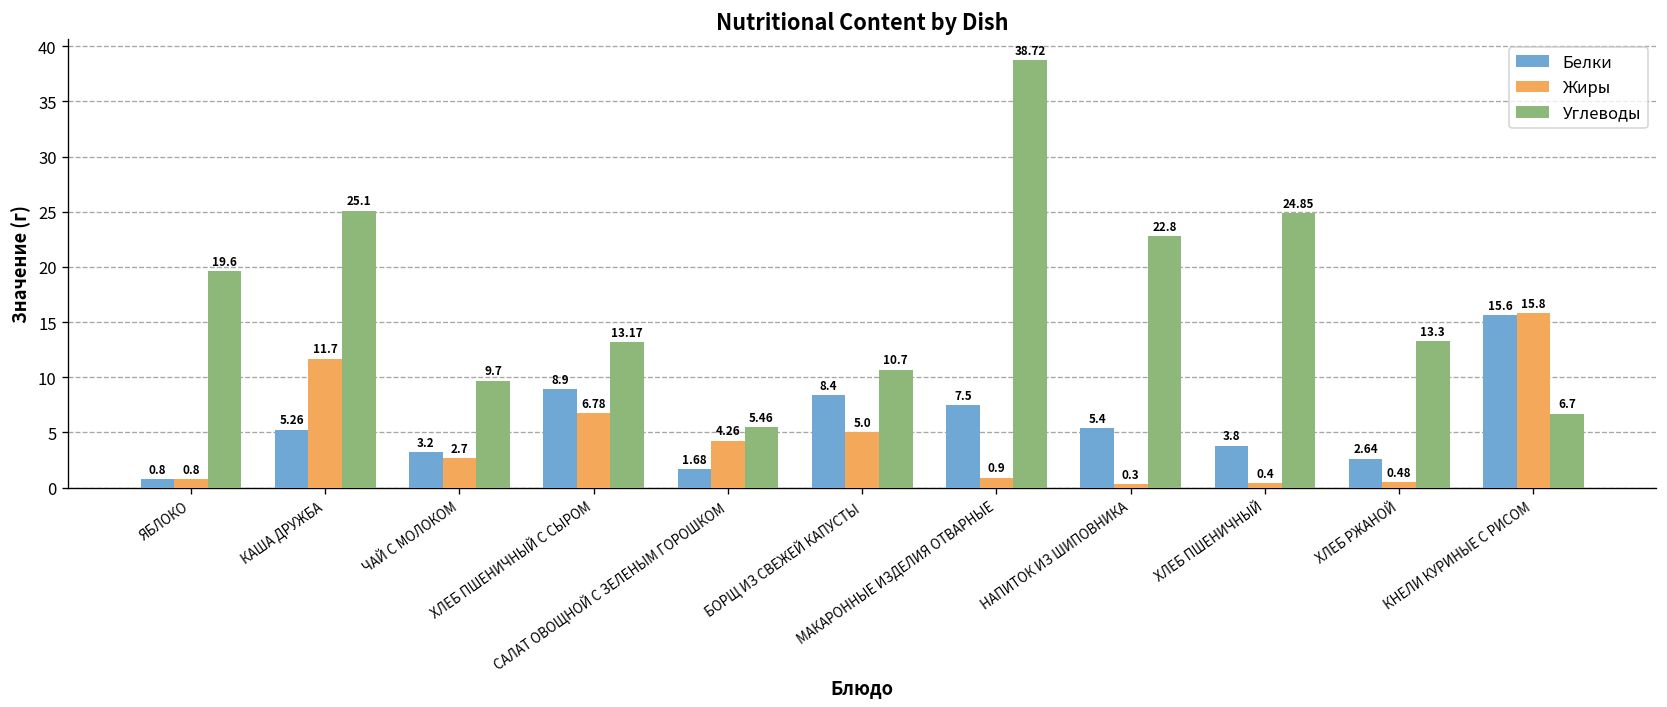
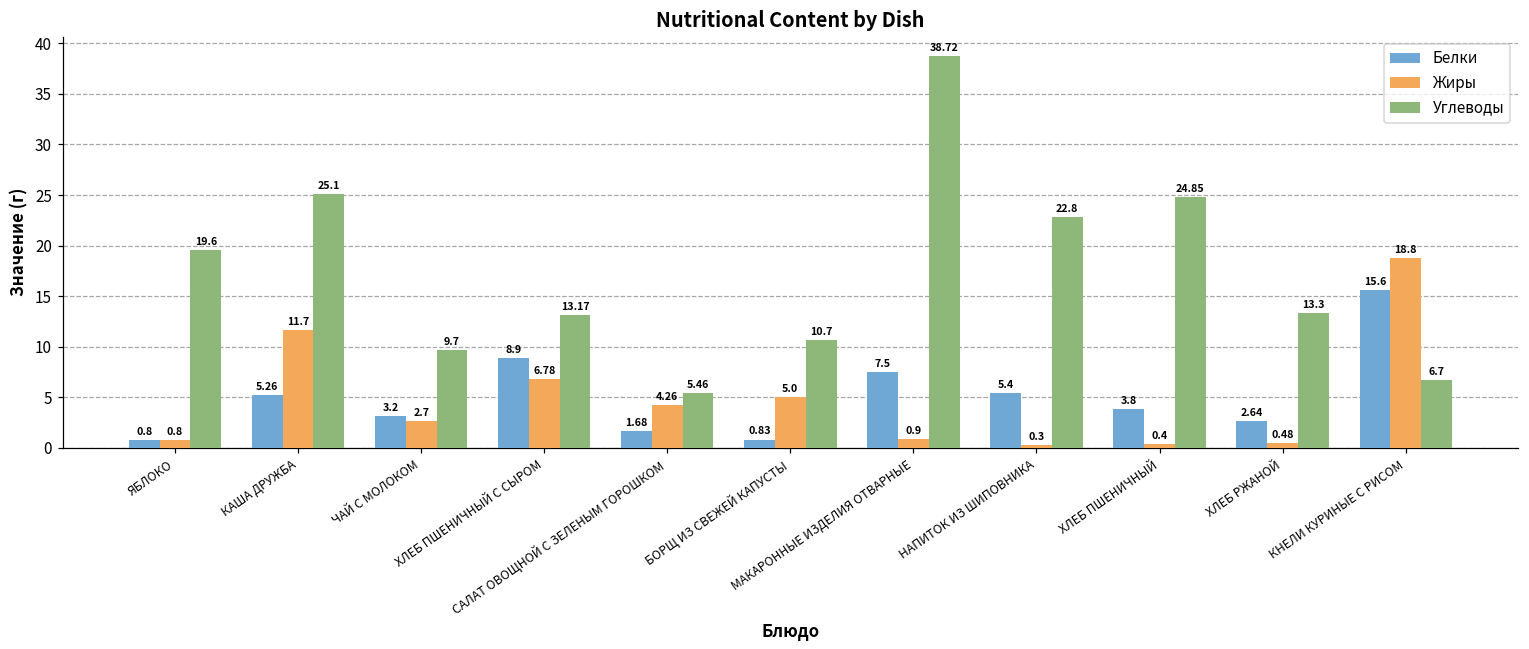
Белки, БОРЩ ИЗ СВЕЖЕЙ КАПУСТЫ: 8.4 -> 0.83
Жиры, КНЕЛИ КУРИНЫЕ С РИСОМ: 15.8 -> 18.8
